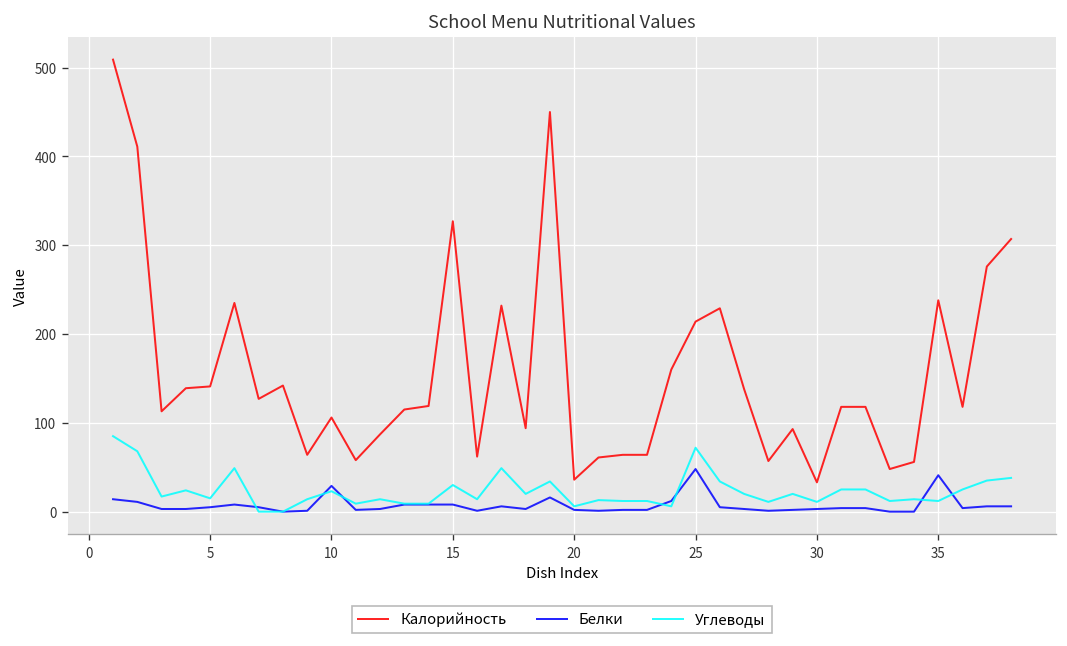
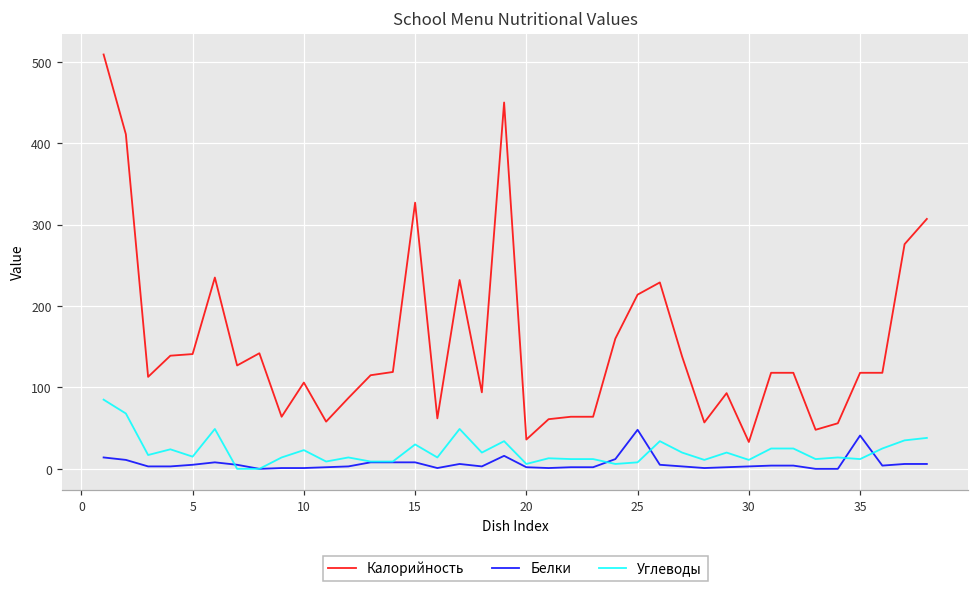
Белки, 10: 30 -> 0
Углеводы, 25: 70 -> 10
Калорийность, 35: 240 -> 120
